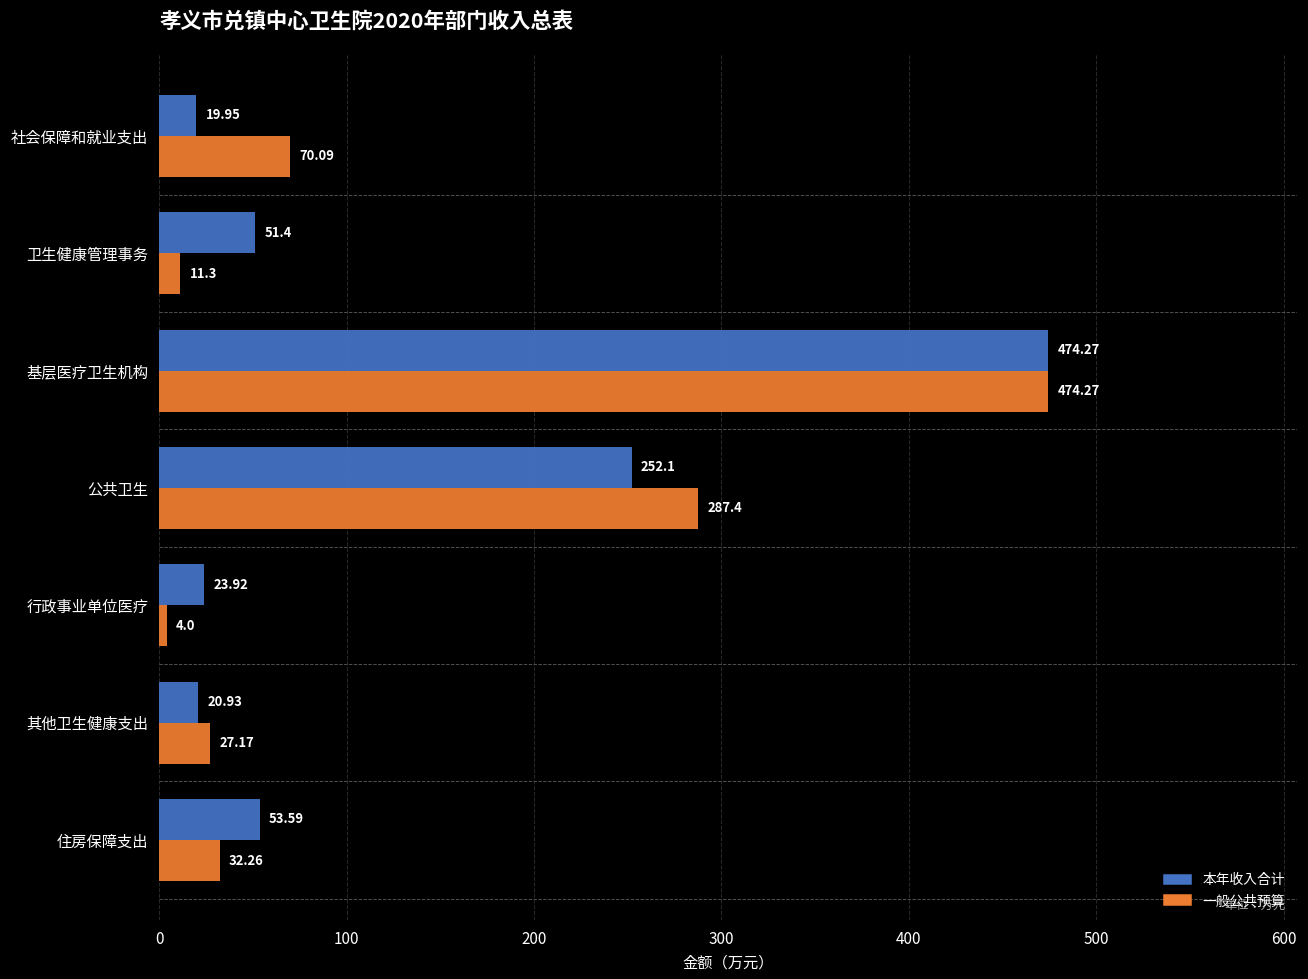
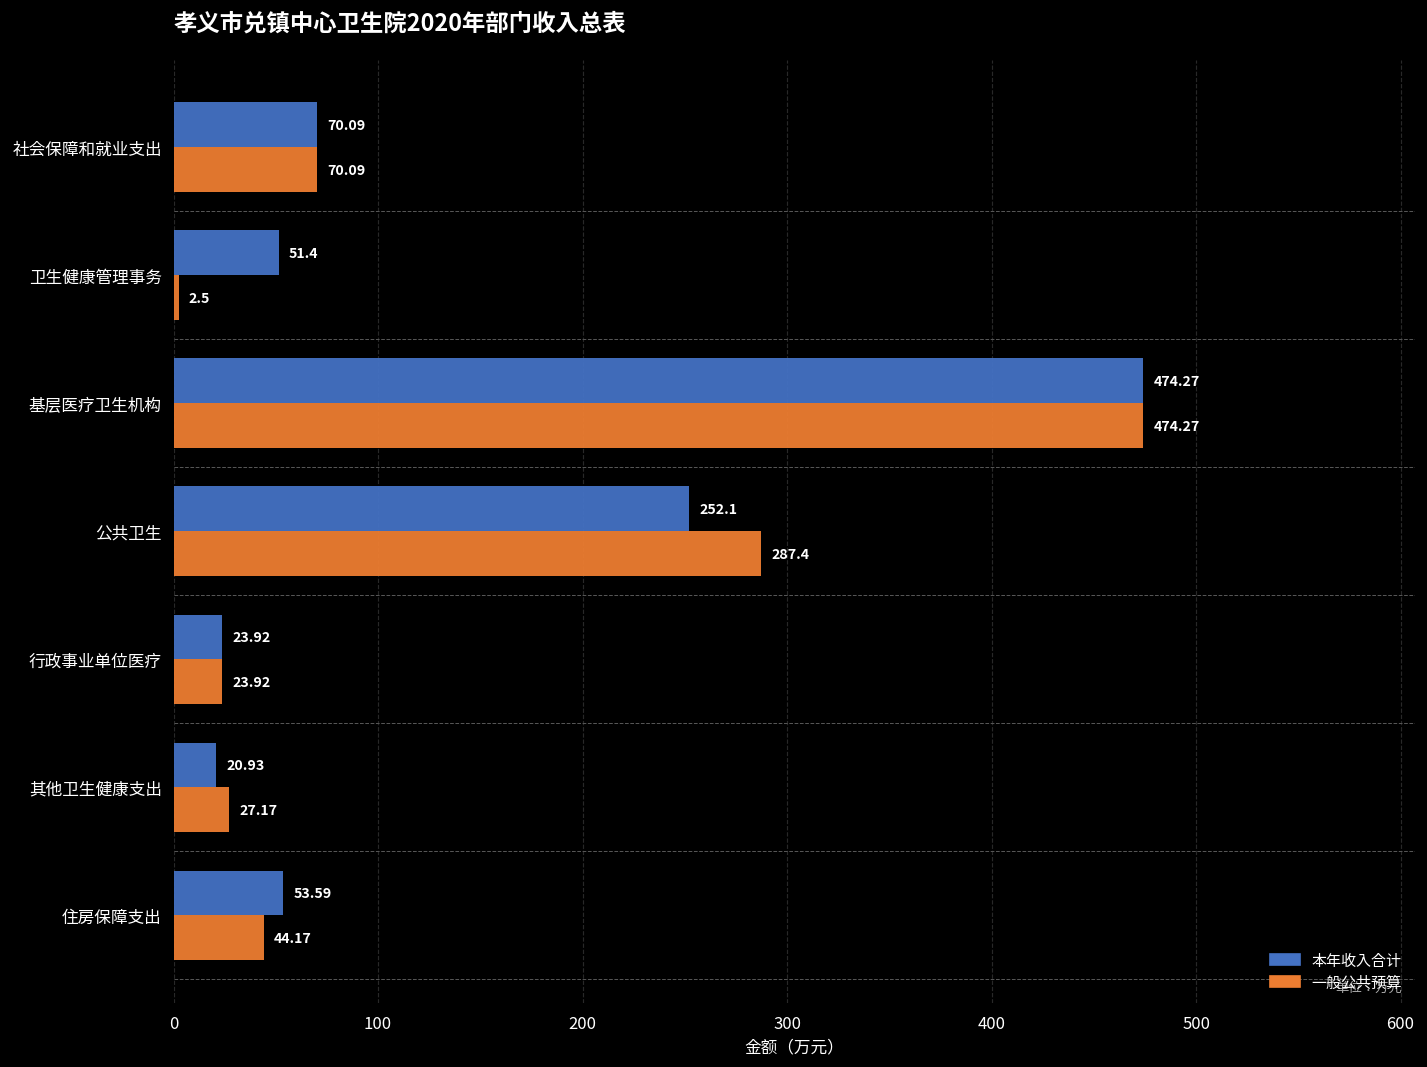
本年收入合计, 社会保障和就业支出: 19.95 -> 70.09
一般公共预算, 卫生健康管理事务: 11.3 -> 2.5
一般公共预算, 行政事业单位医疗: 4.0 -> 23.92
一般公共预算, 住房保障支出: 32.26 -> 44.17
